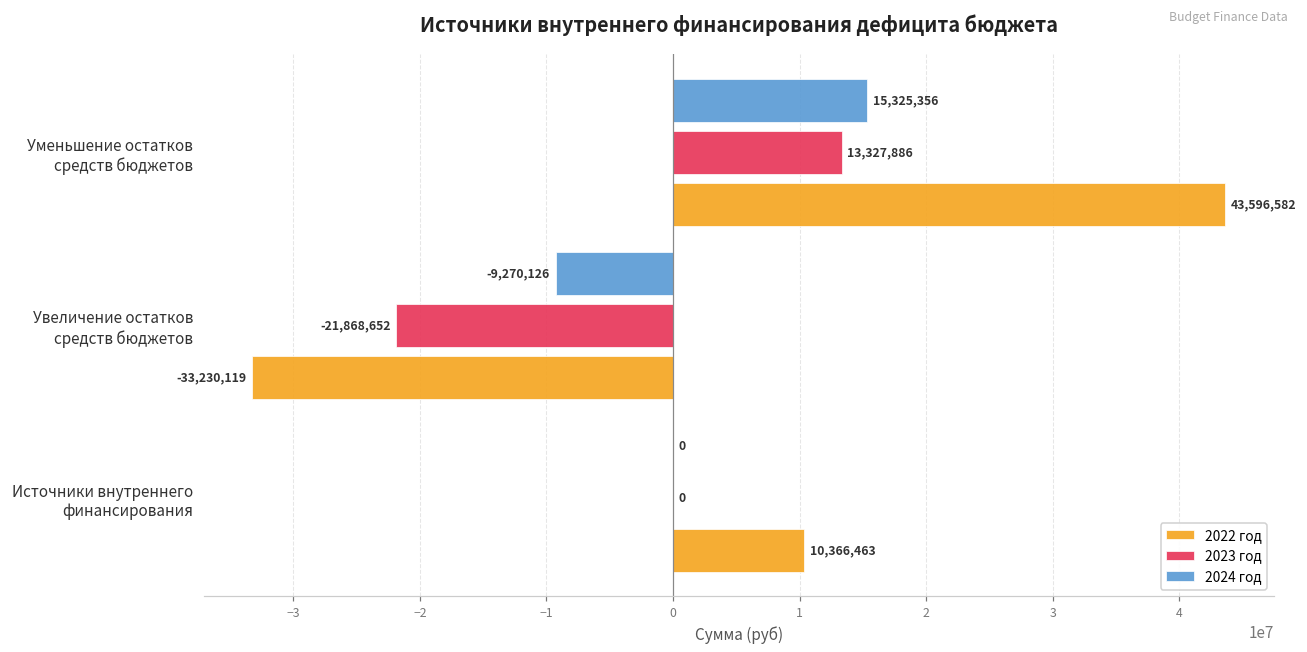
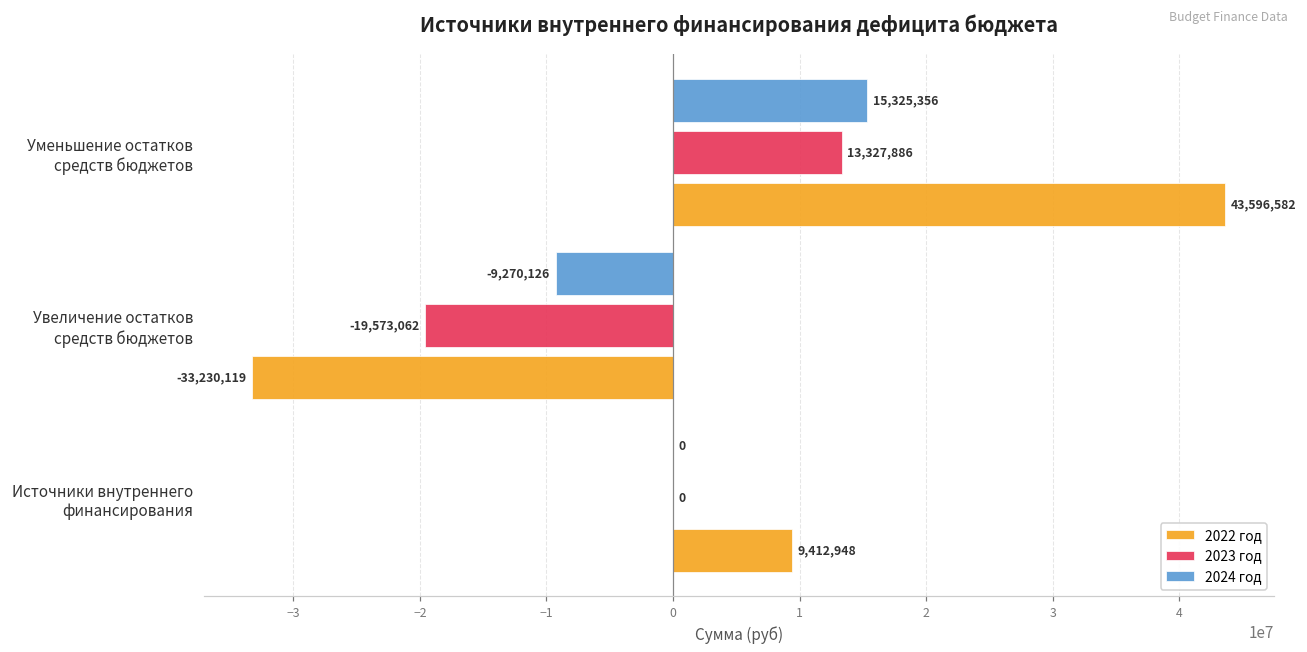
2023 год, Увеличение остатков средств бюджетов: -21,868,652 -> -19,573,062
2022 год, Источники внутреннего финансирования: 10,366,463 -> 9,412,948
